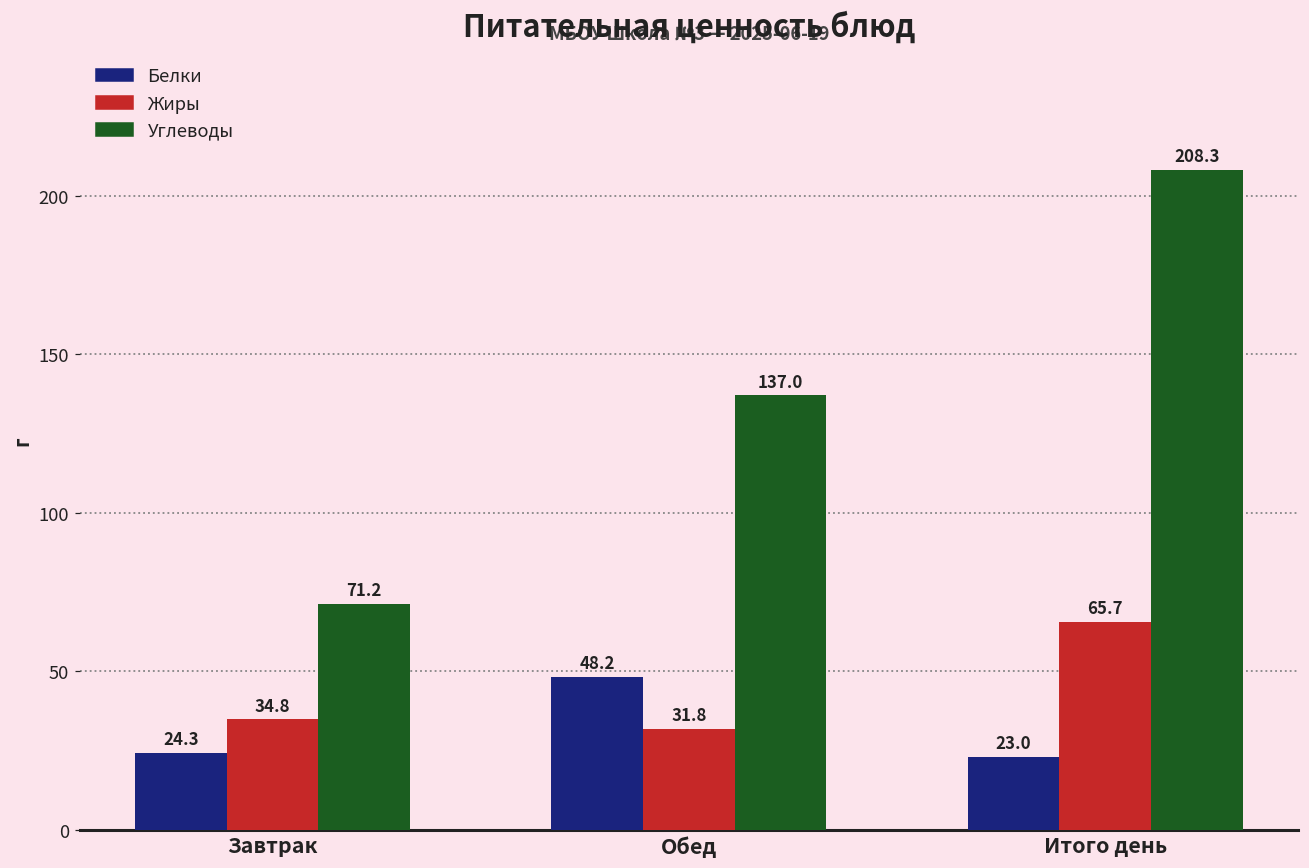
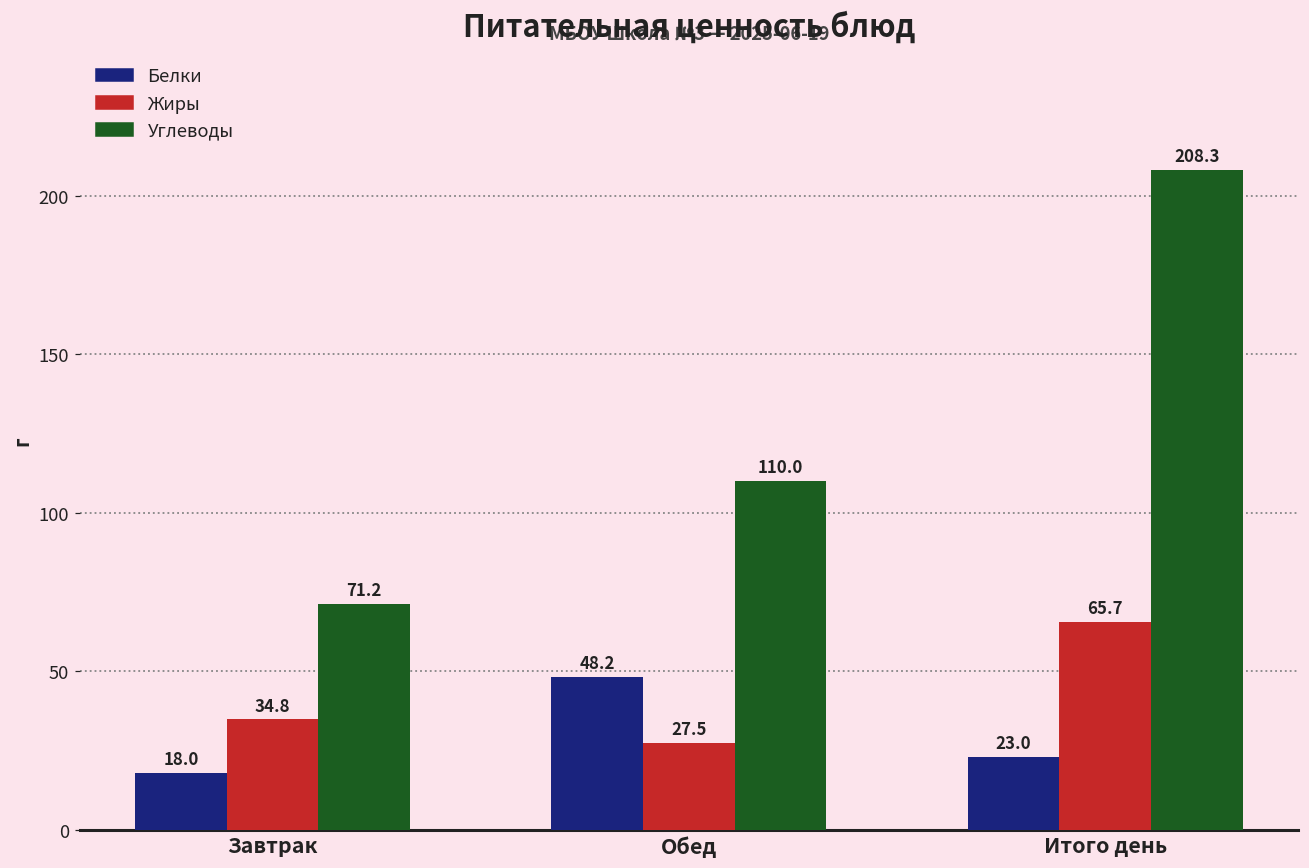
Белки, Завтрак: 24.3 -> 18.0
Жиры, Обед: 31.8 -> 27.5
Углеводы, Обед: 137.0 -> 110.0
